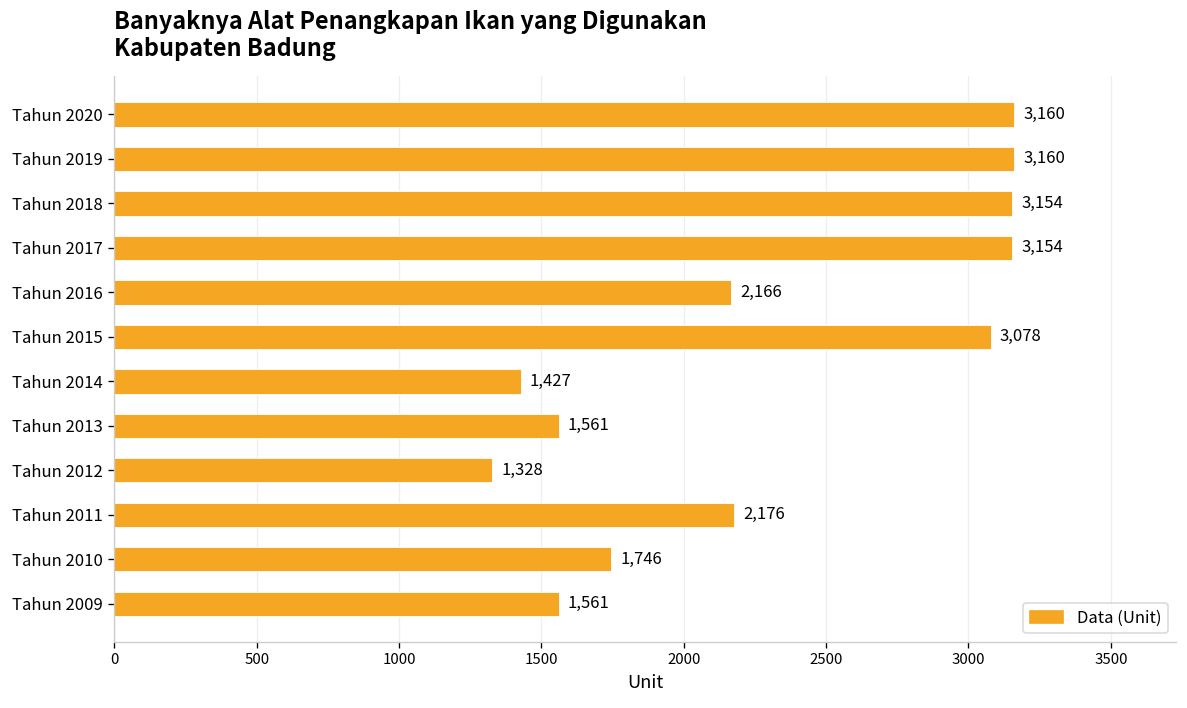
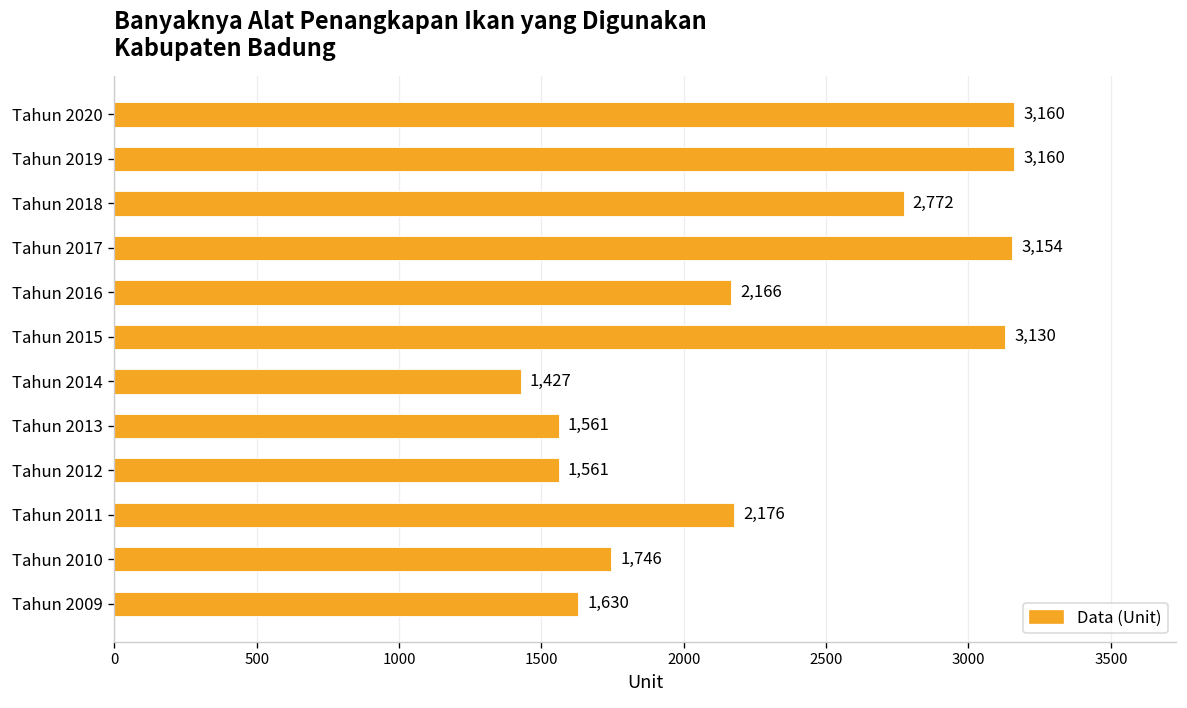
Tahun 2018: 3,154 -> 2,772
Tahun 2015: 3,078 -> 3,130
Tahun 2012: 1,328 -> 1,561
Tahun 2009: 1,561 -> 1,630
